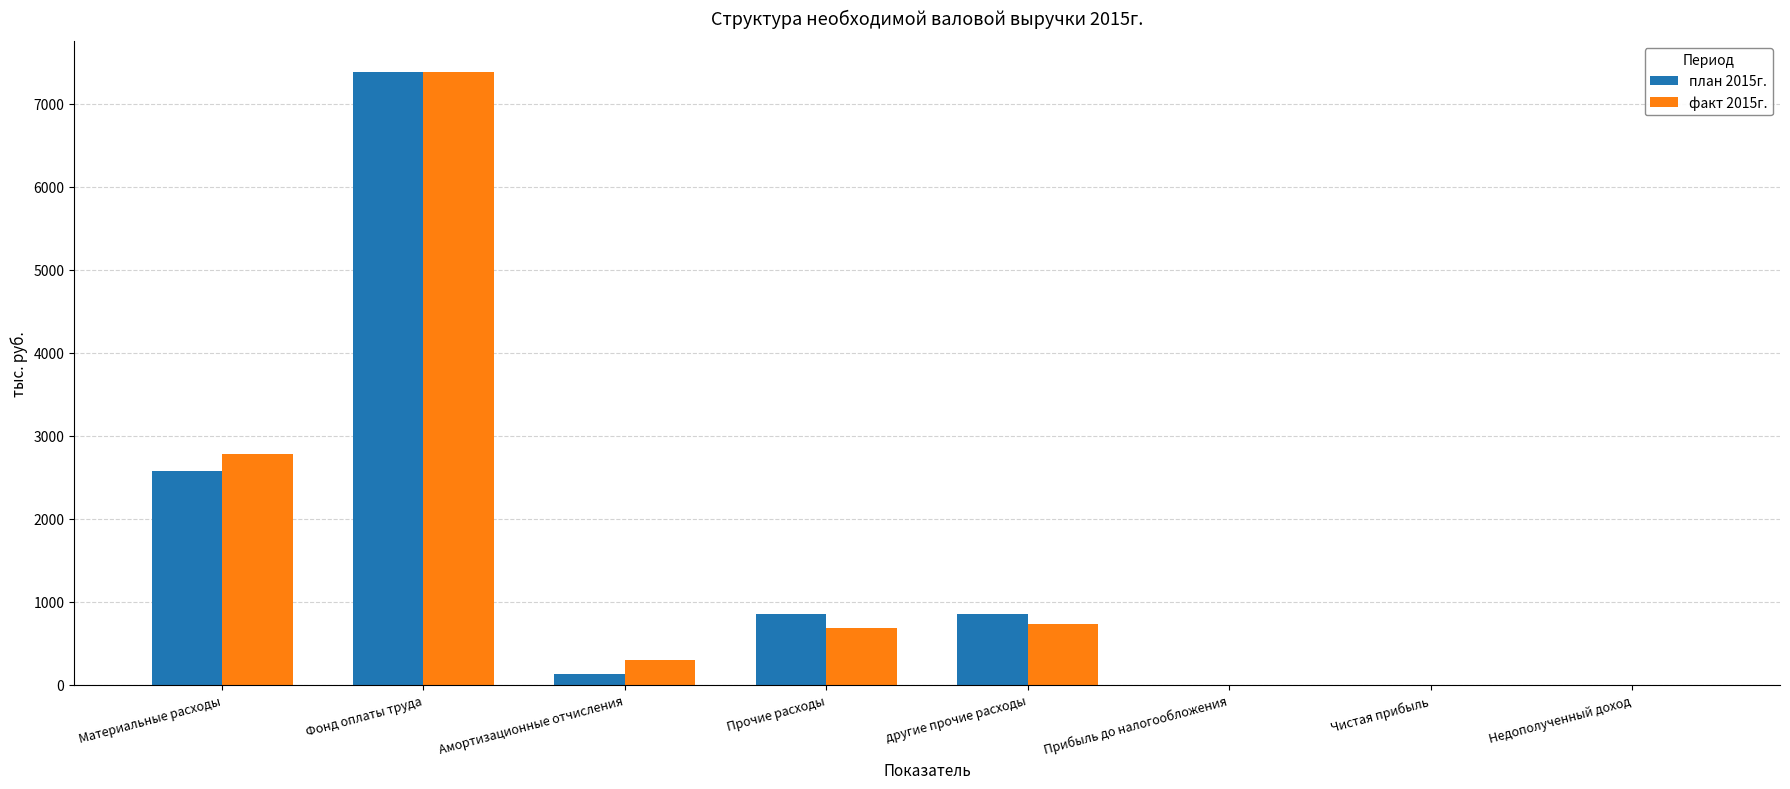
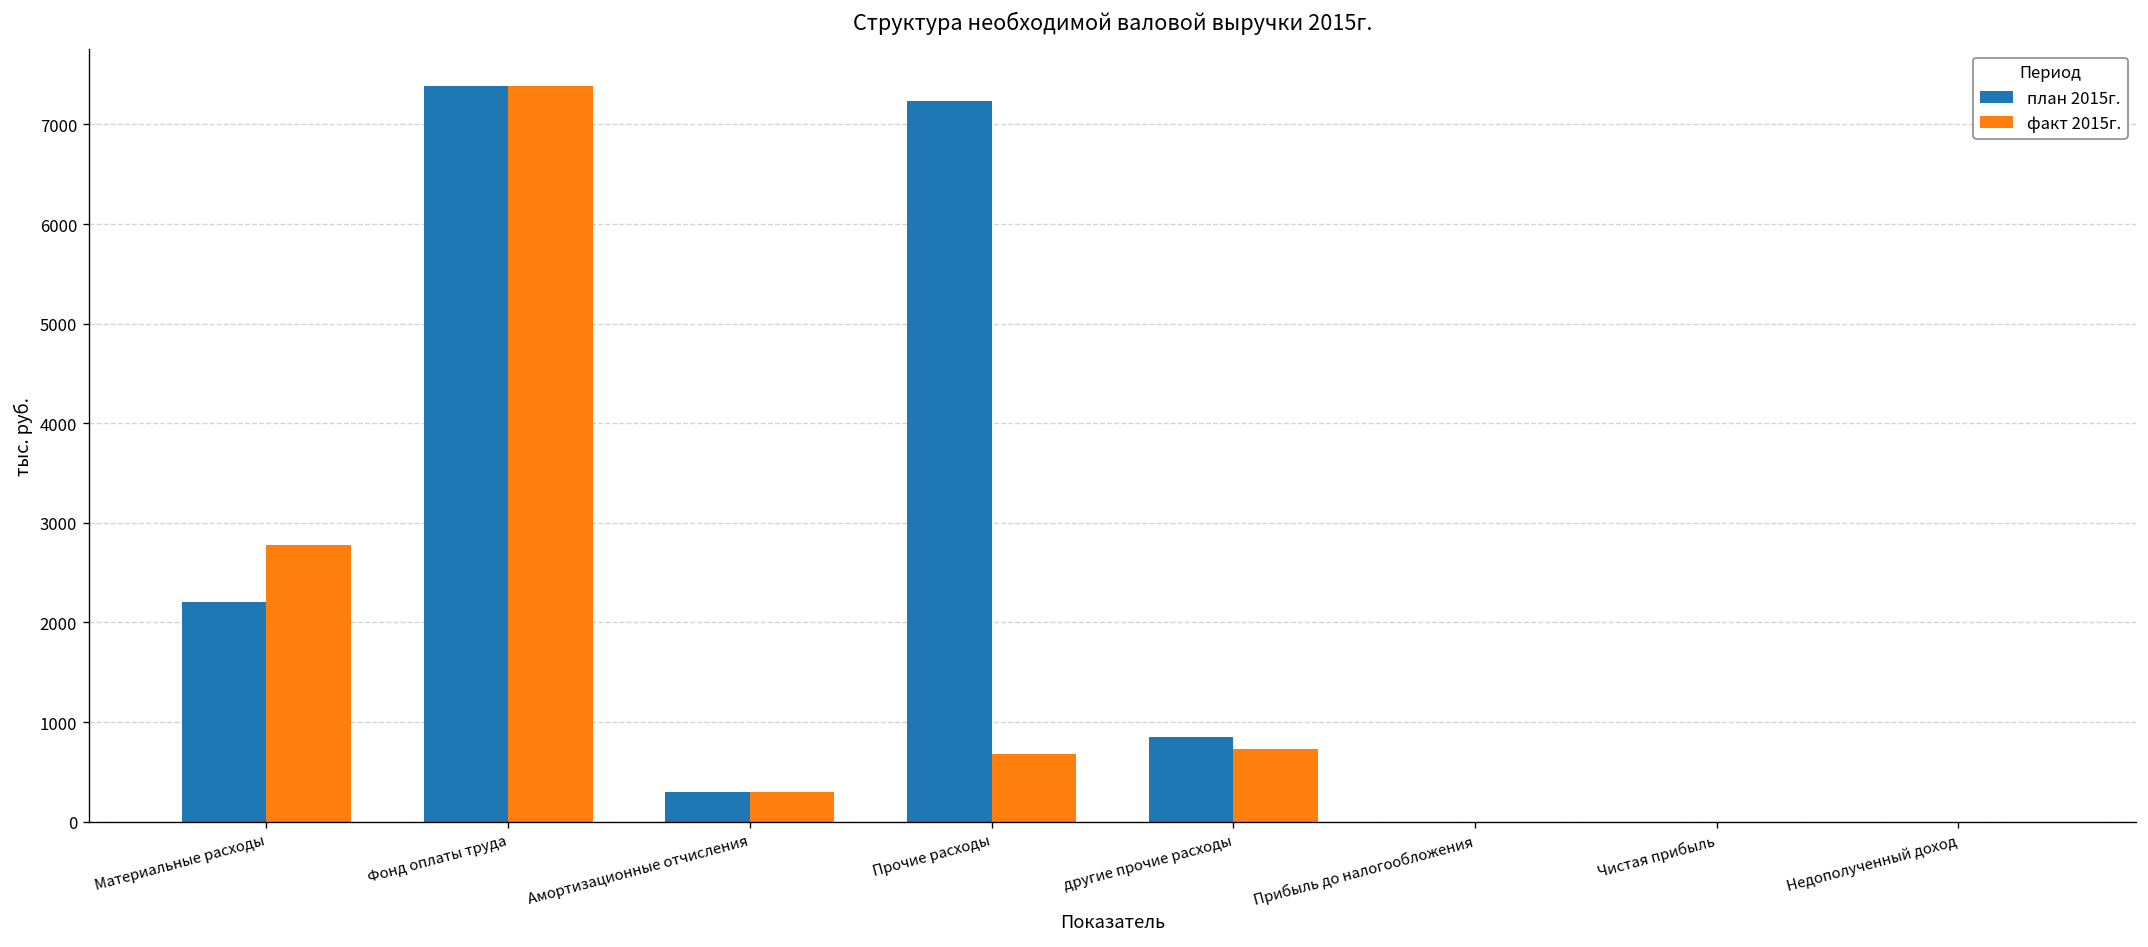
план 2015г., Материальные расходы: 2600 -> 2200
план 2015г., Амортизационные отчисления: 100 -> 300
план 2015г., Прочие расходы: 800 -> 7200
